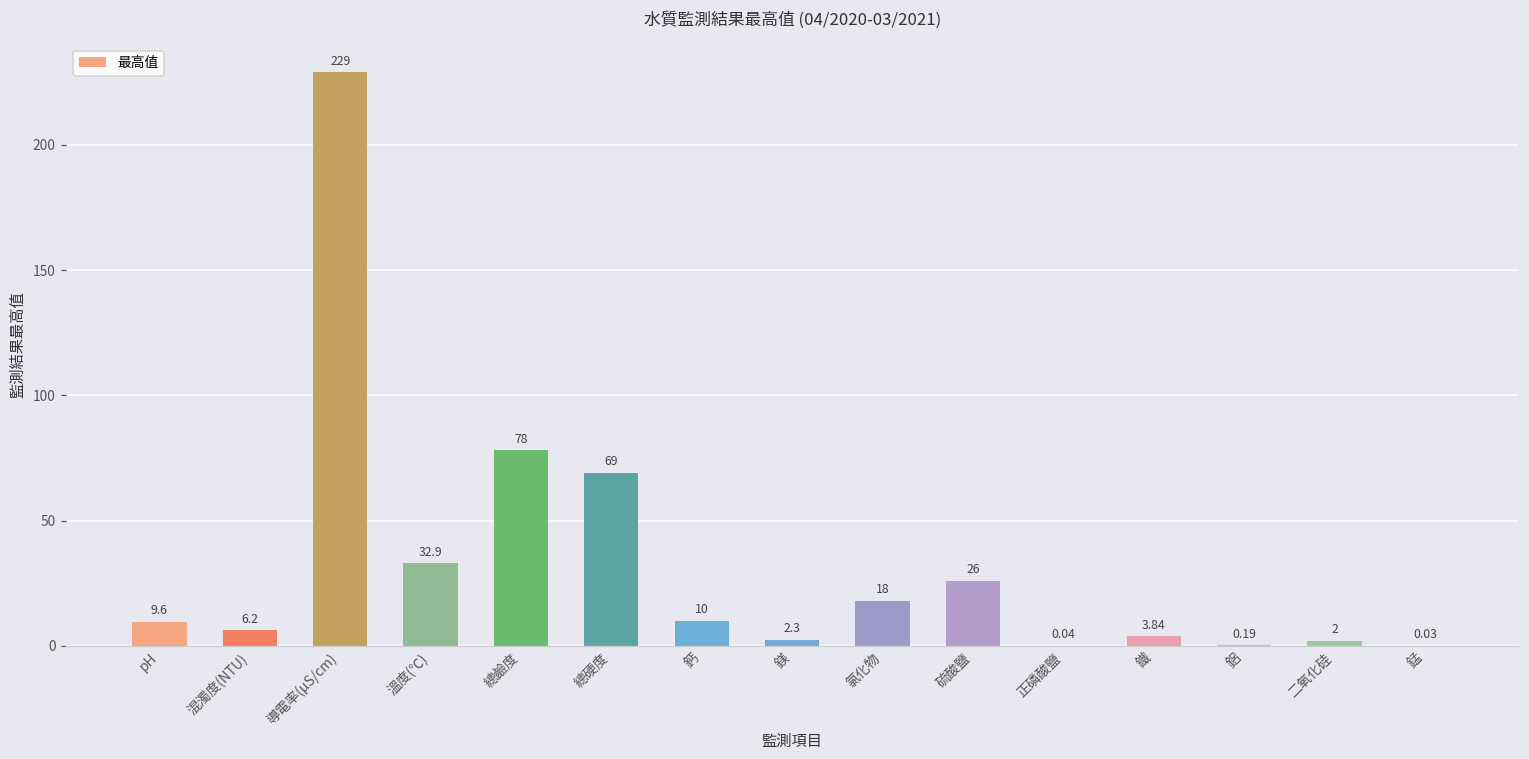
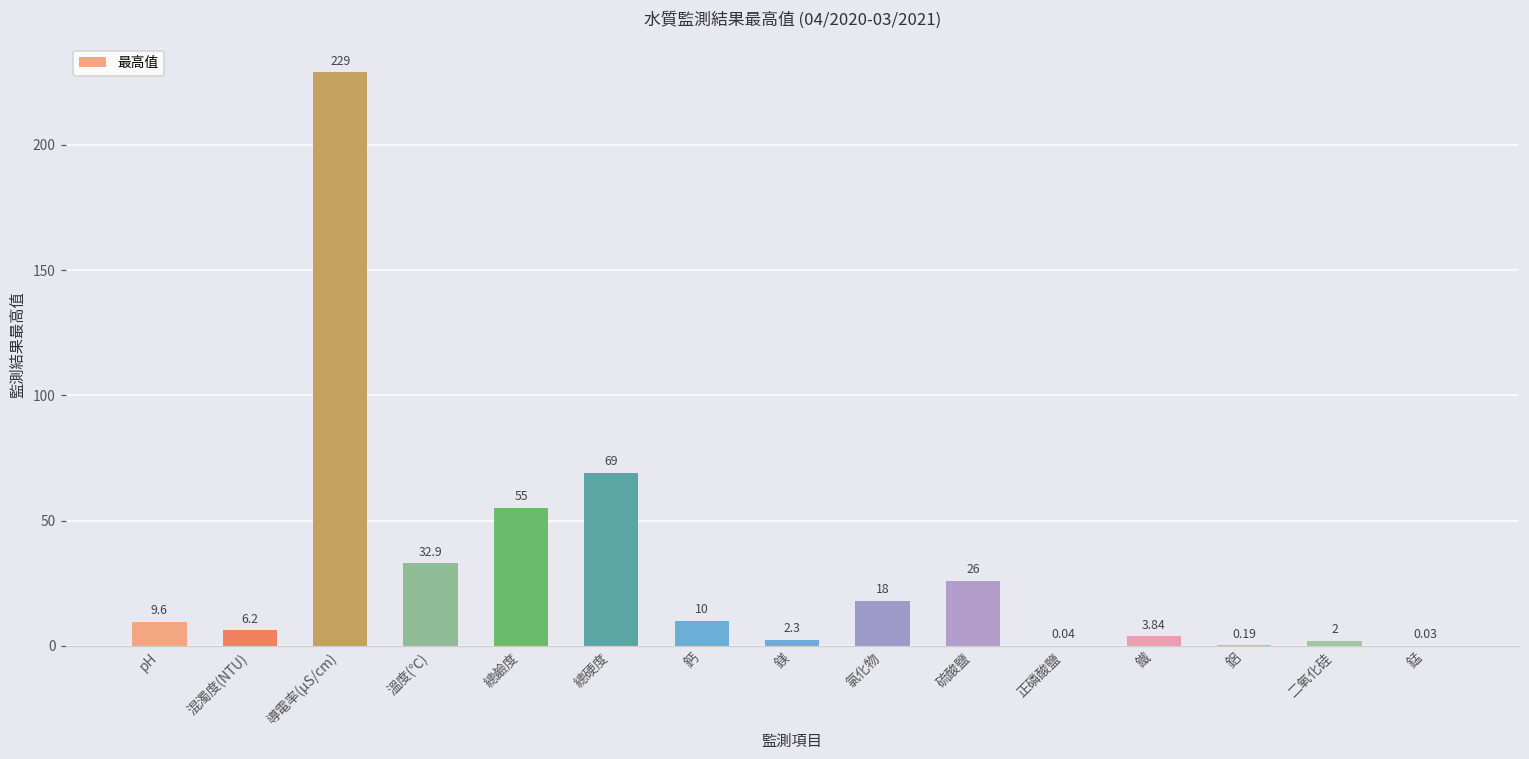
總鹼度: 78 -> 55
